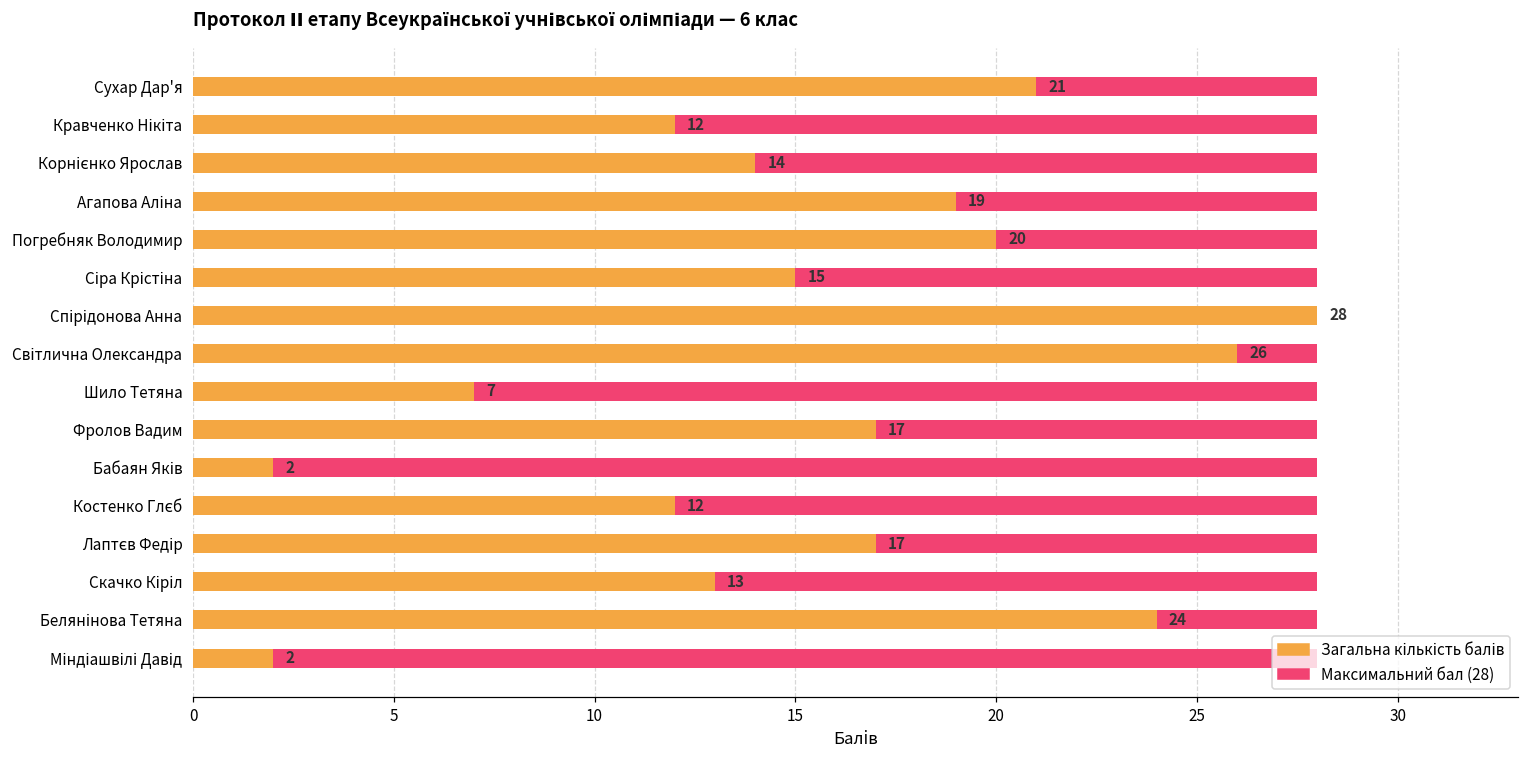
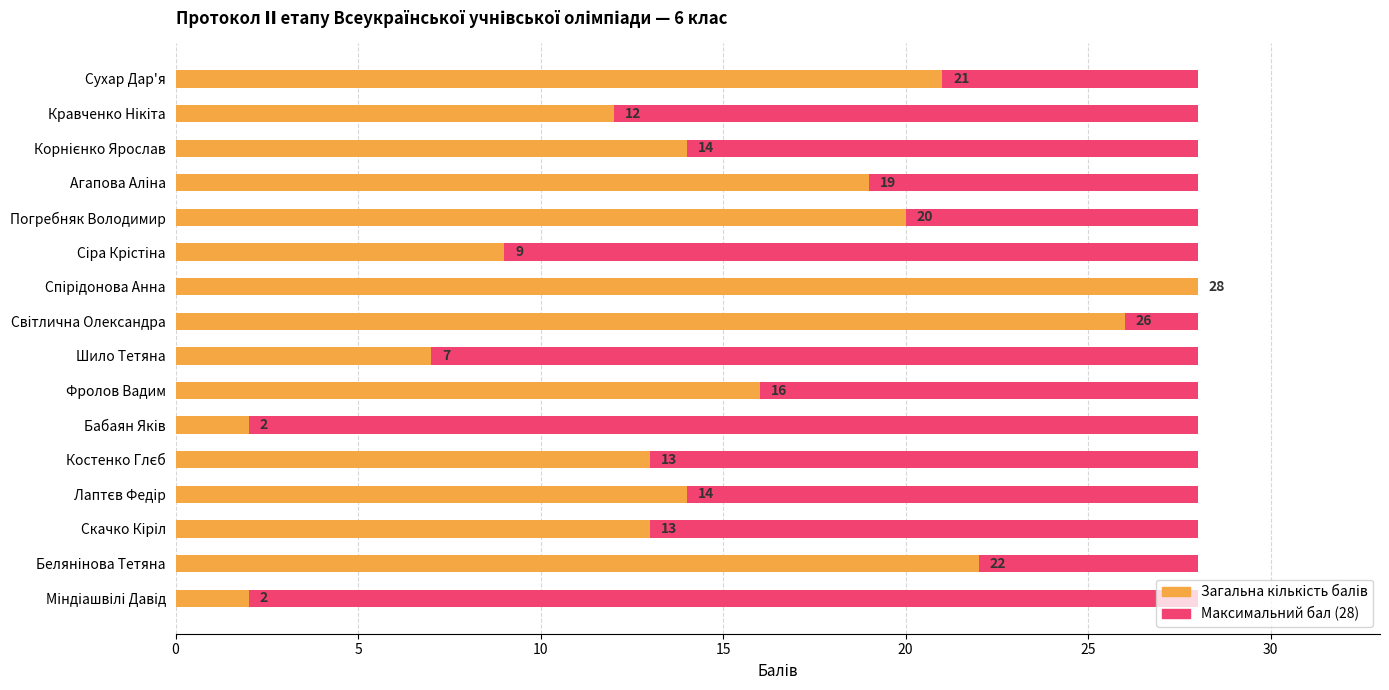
Загальна кількість балів, Сіра Крістіна: 15 -> 9
Загальна кількість балів, Фролов Вадим: 17 -> 16
Загальна кількість балів, Костенко Глєб: 12 -> 13
Загальна кількість балів, Лаптєв Федір: 17 -> 14
Загальна кількість балів, Белянінова Тетяна: 24 -> 22
